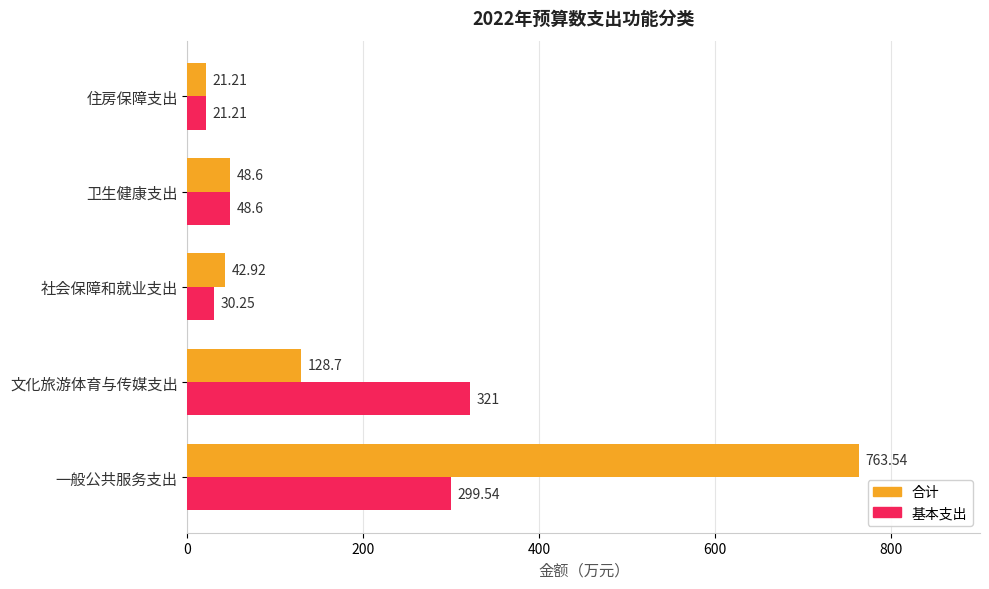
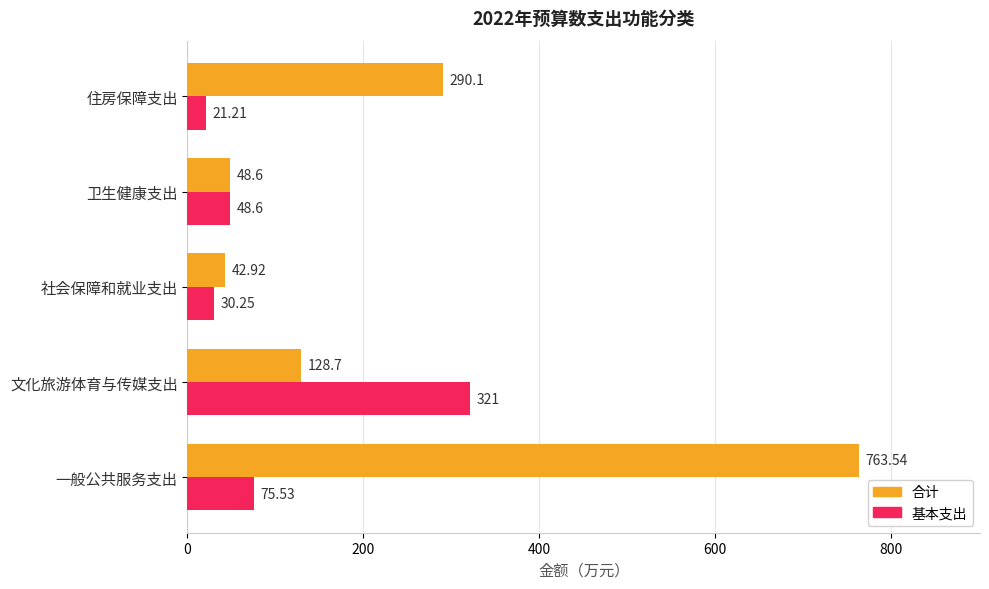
合计, 住房保障支出: 21.21 -> 290.1
基本支出, 一般公共服务支出: 299.54 -> 75.53
